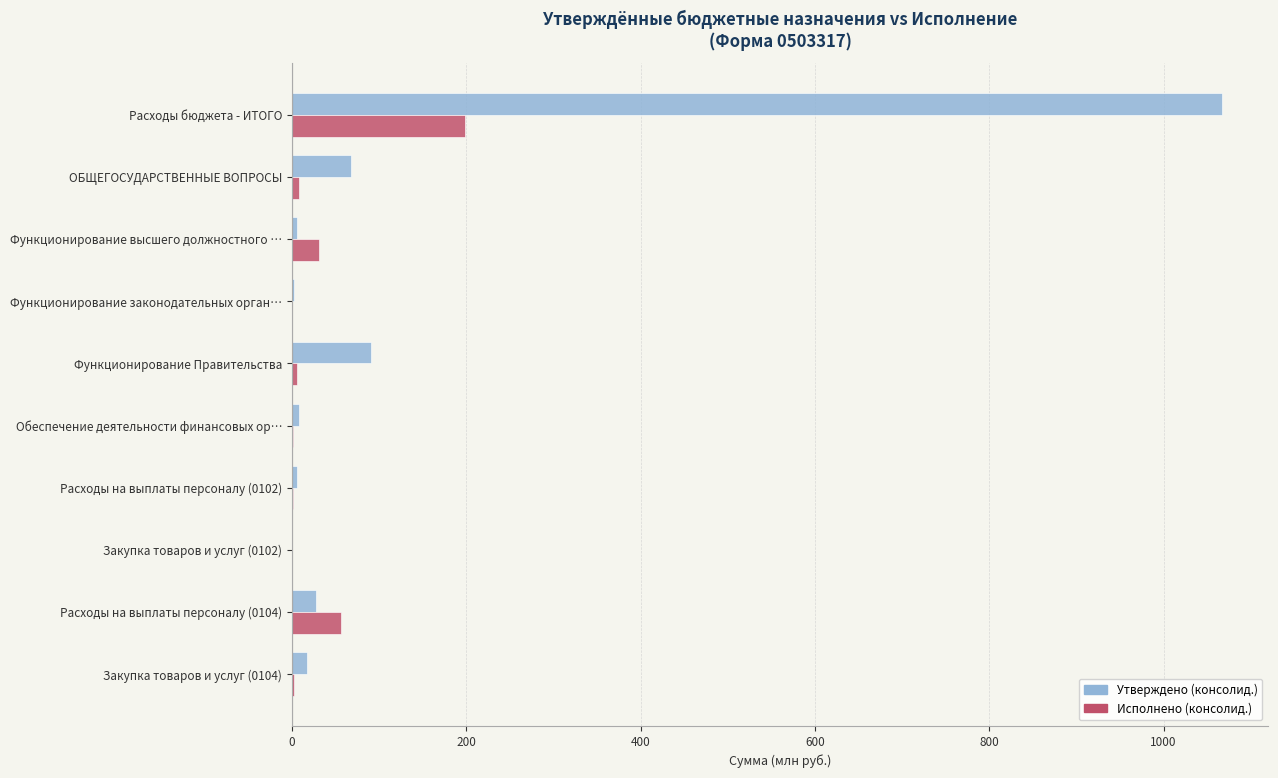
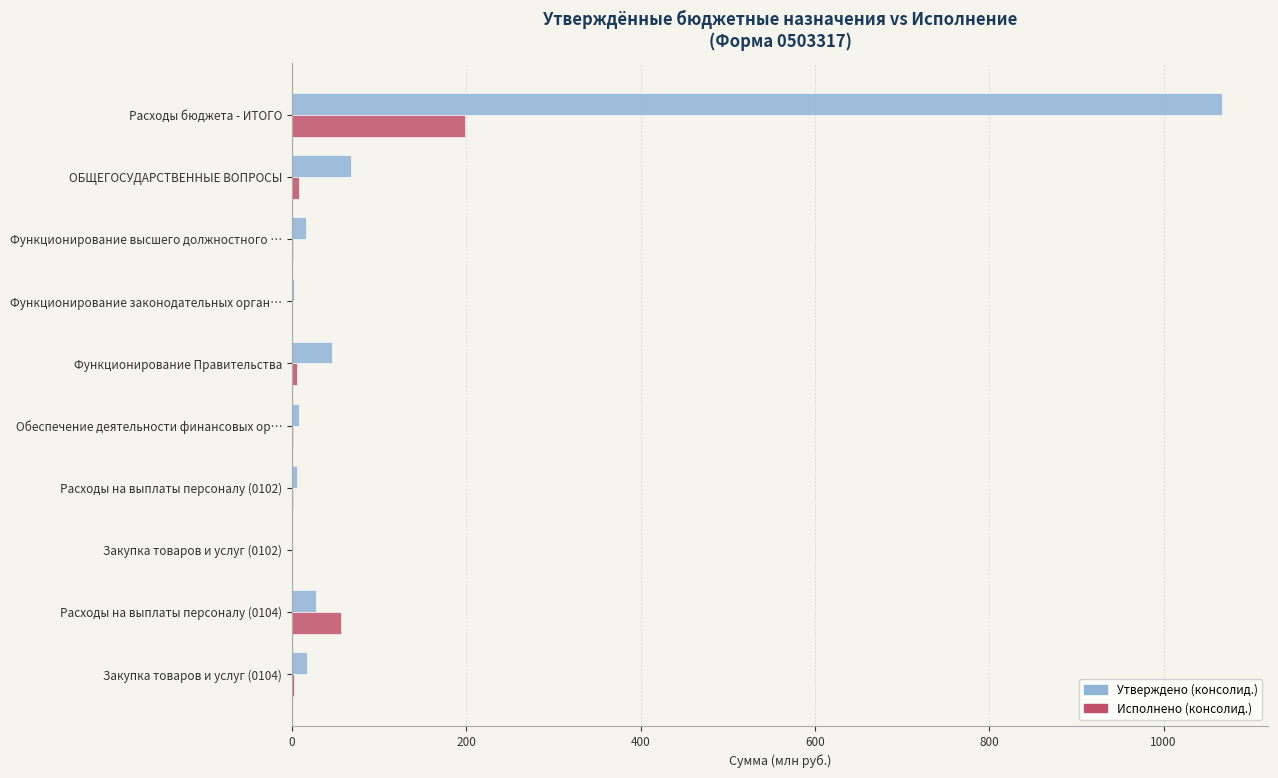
Утверждено (консолид.), Функционирование высшего должностного …: 10 -> 20
Исполнено (консолид.), Функционирование высшего должностного …: 30 -> 0
Утверждено (консолид.), Функционирование Правительства: 90 -> 50
